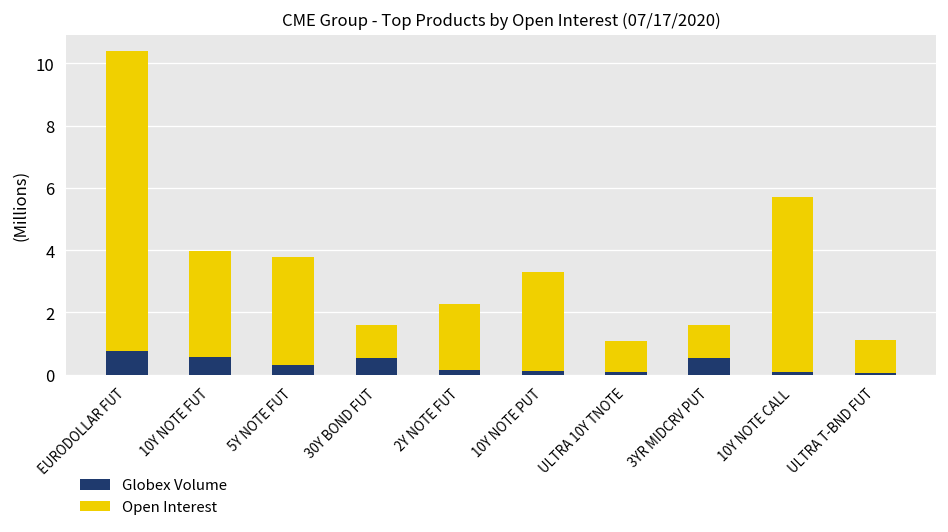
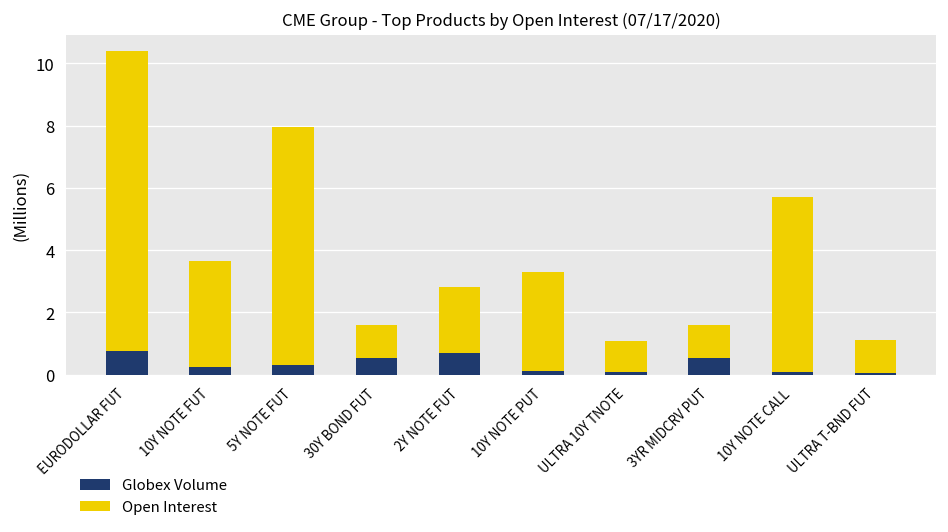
Globex Volume, 10Y NOTE FUT: 0.6 -> 0.2
Open Interest, 5Y NOTE FUT: 3.5 -> 7.7
Globex Volume, 2Y NOTE FUT: 0.1 -> 0.7
